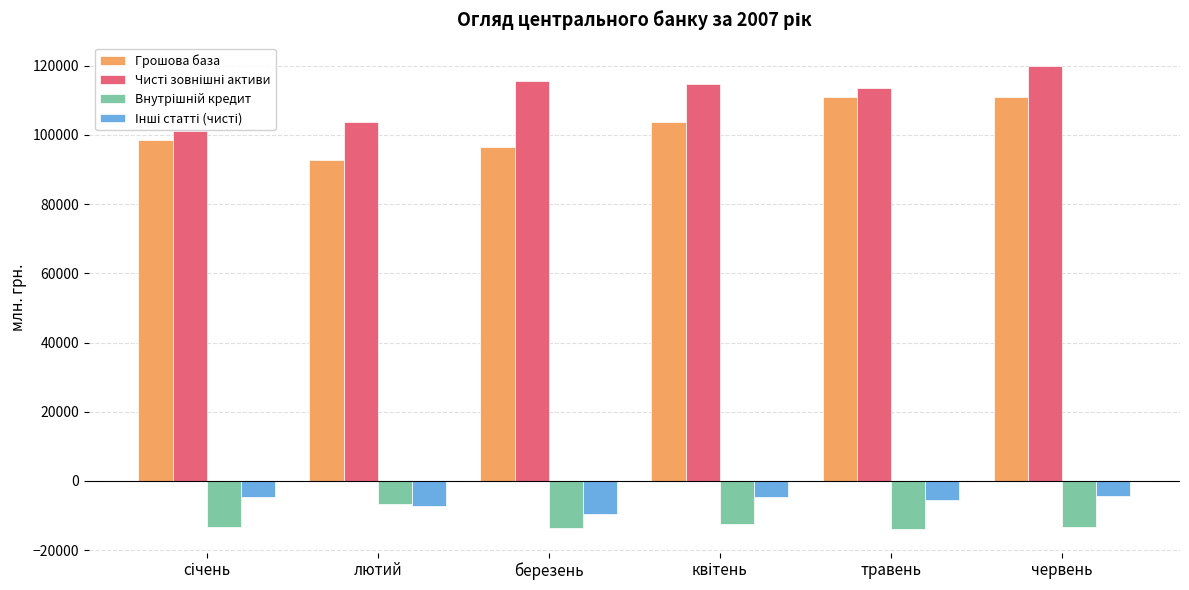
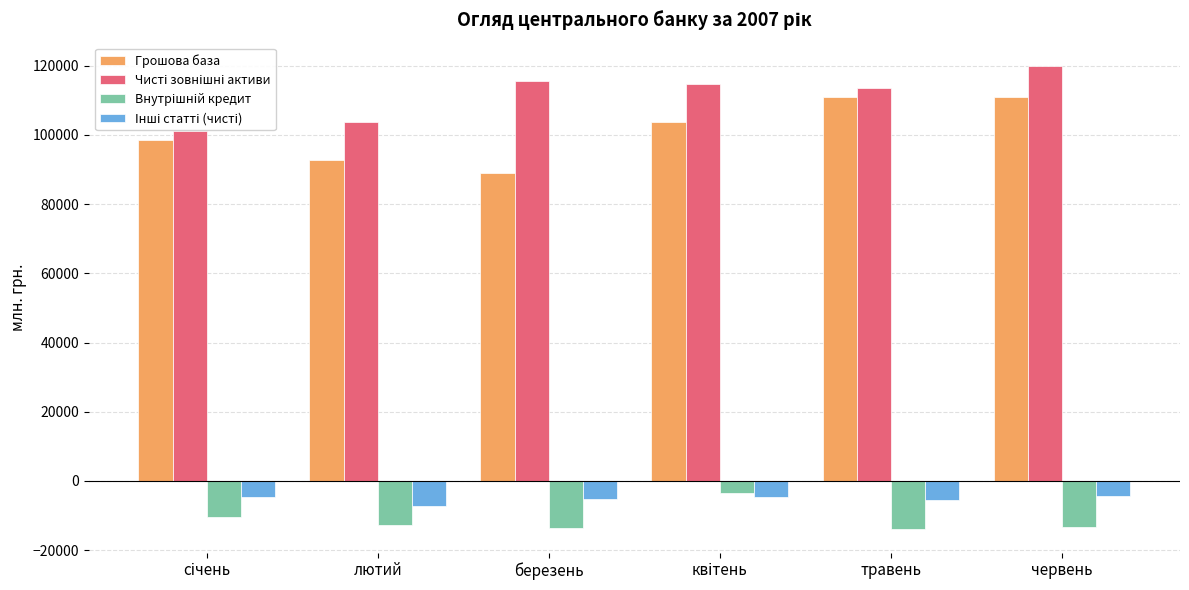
Внутрішній кредит, січень: -13000 -> -10000
Внутрішній кредит, лютий: -7000 -> -13000
Грошова база, березень: 96000 -> 89000
Інші статті (чисті), березень: -10000 -> -5000
Внутрішній кредит, квітень: -12000 -> -4000
